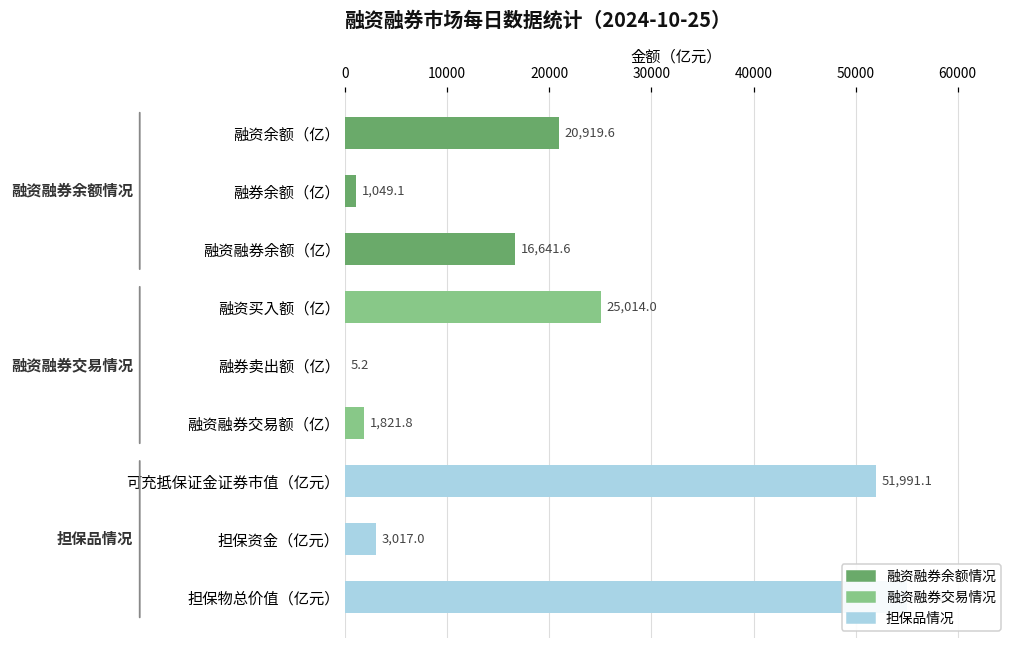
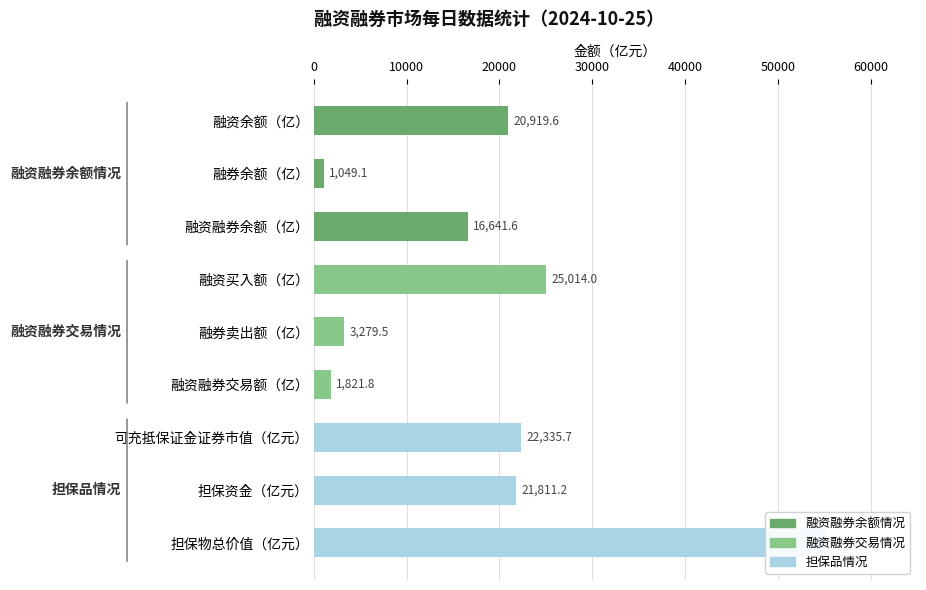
融券卖出额（亿）: 5.2 -> 3,279.5
可充抵保证金证券市值（亿元）: 51,991.1 -> 22,335.7
担保资金（亿元）: 3,017.0 -> 21,811.2
